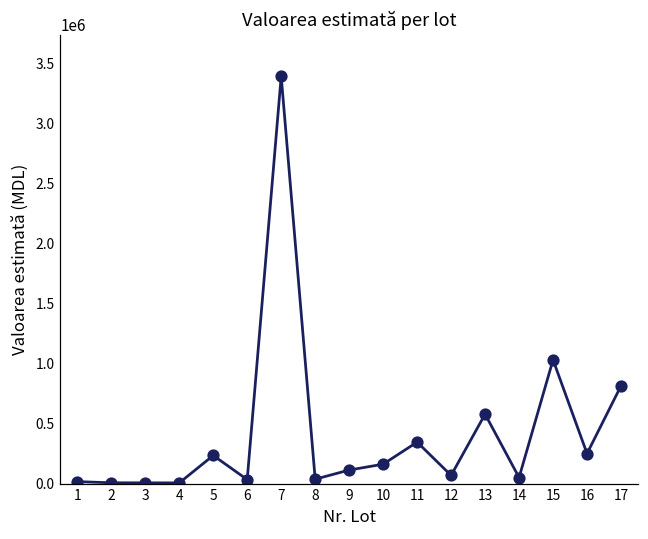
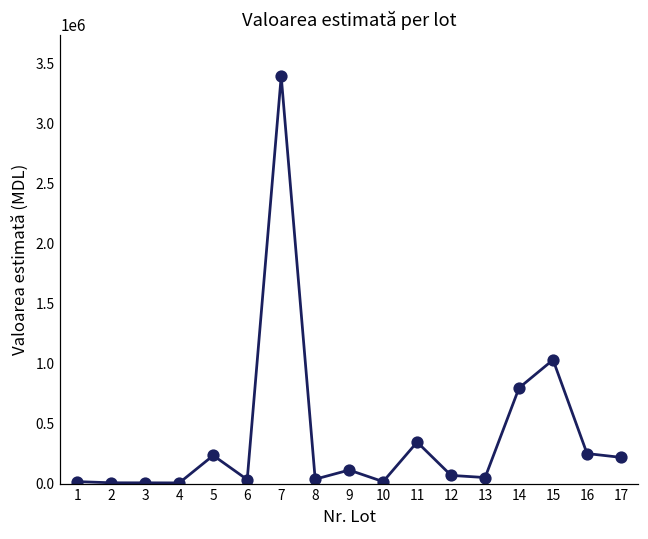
10: 160000 -> 20000
13: 580000 -> 50000
14: 50000 -> 800000
17: 810000 -> 220000
